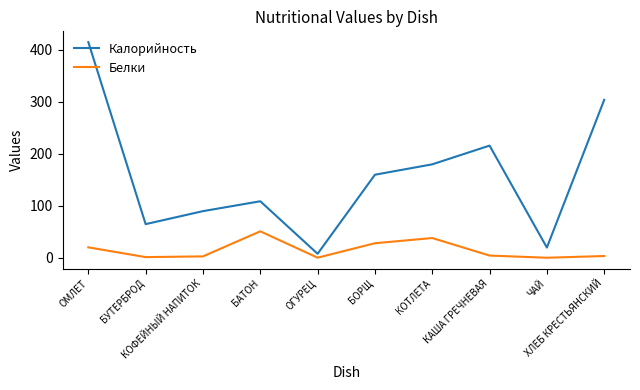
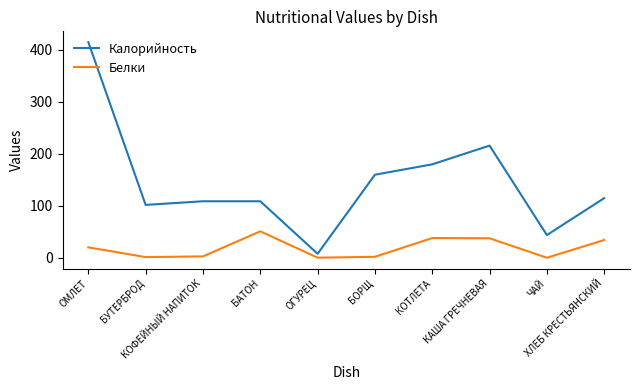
Калорийность, БУТЕРБРОД: 70 -> 100
Калорийность, КОФЕЙНЫЙ НАПИТОК: 90 -> 110
Белки, БОРЩ: 30 -> 0
Белки, КАША ГРЕЧНЕВАЯ: 0 -> 40
Калорийность, ЧАЙ: 20 -> 40
Калорийность, ХЛЕБ КРЕСТЬЯНСКИЙ: 300 -> 120
Белки, ХЛЕБ КРЕСТЬЯНСКИЙ: 0 -> 30
